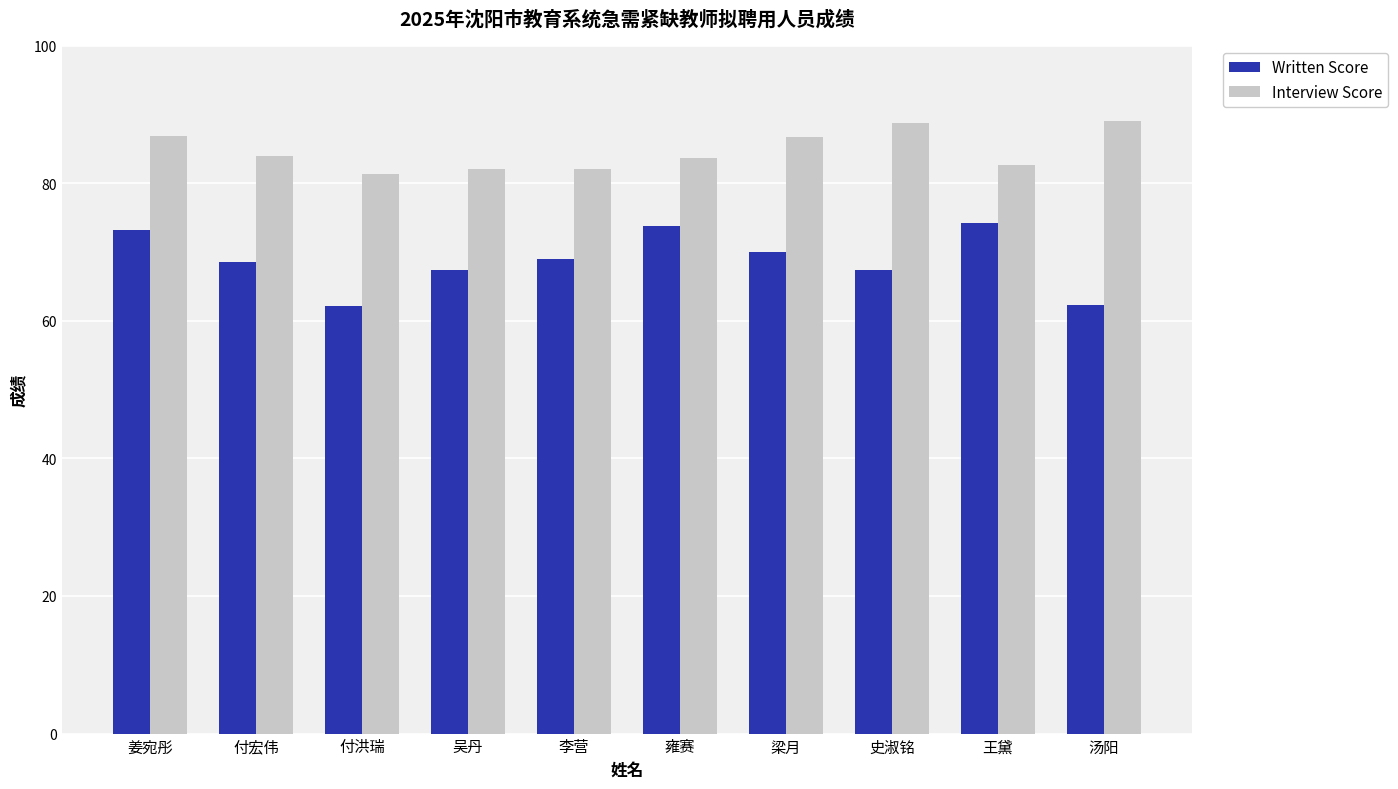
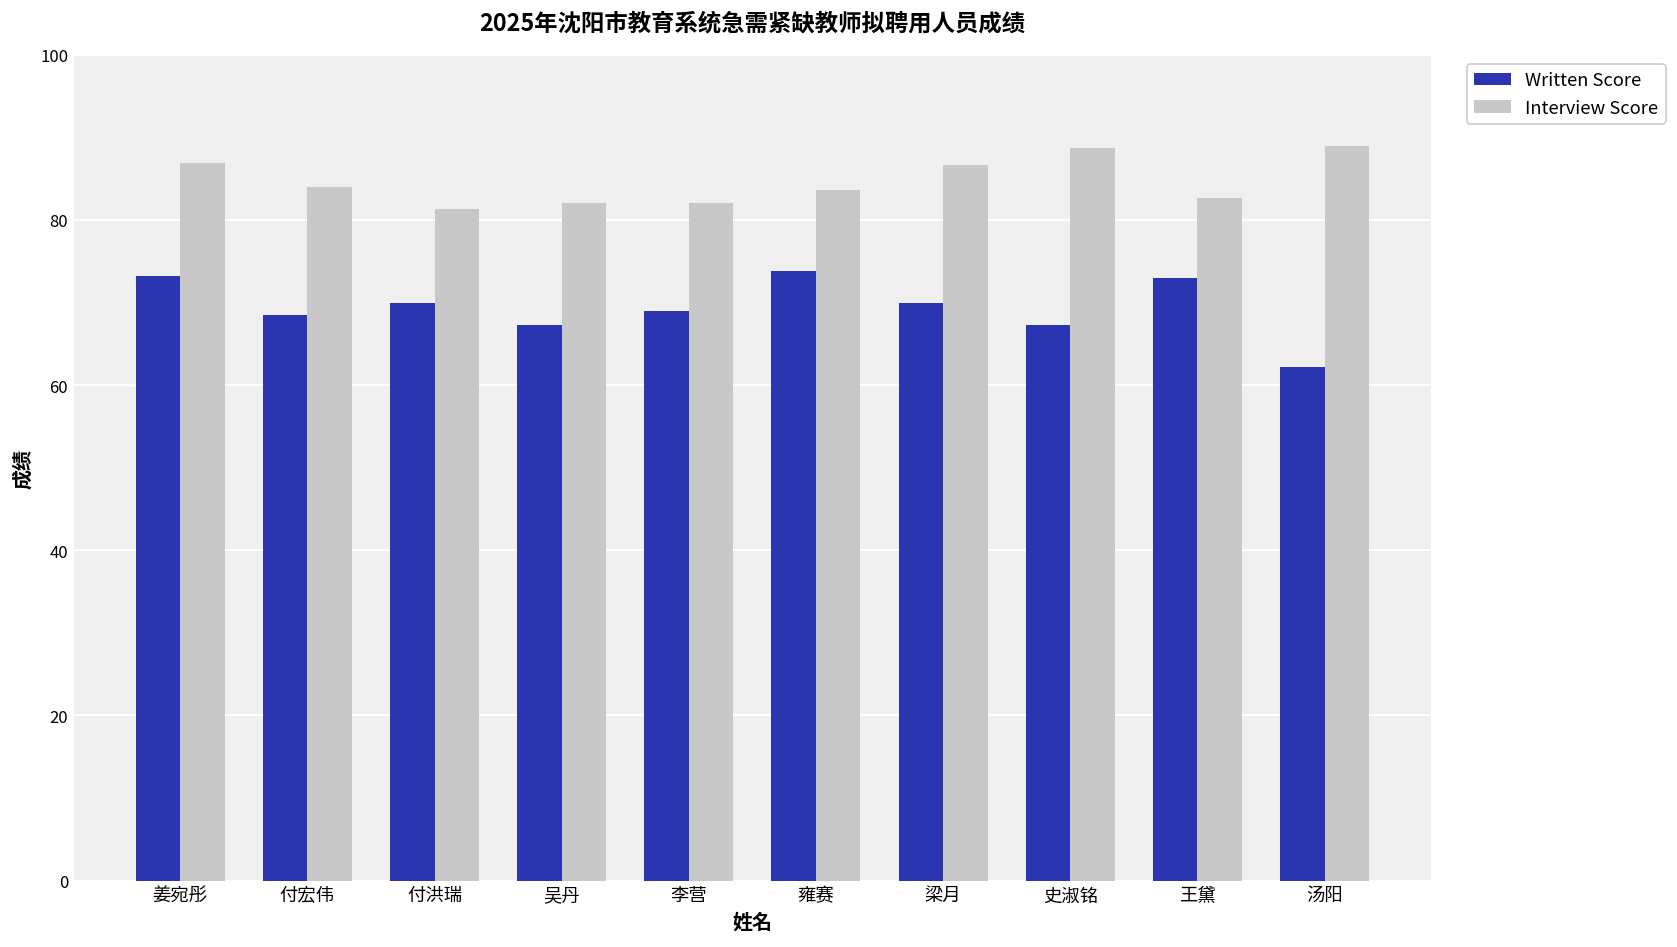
Written Score, 付洪瑞: 62 -> 70
Written Score, 王黛: 74 -> 73
